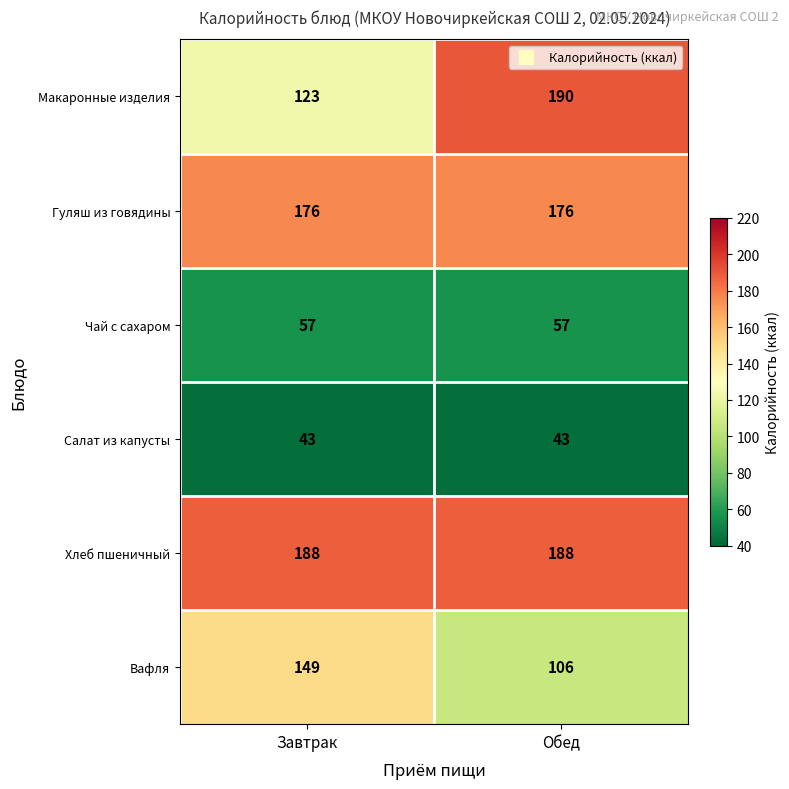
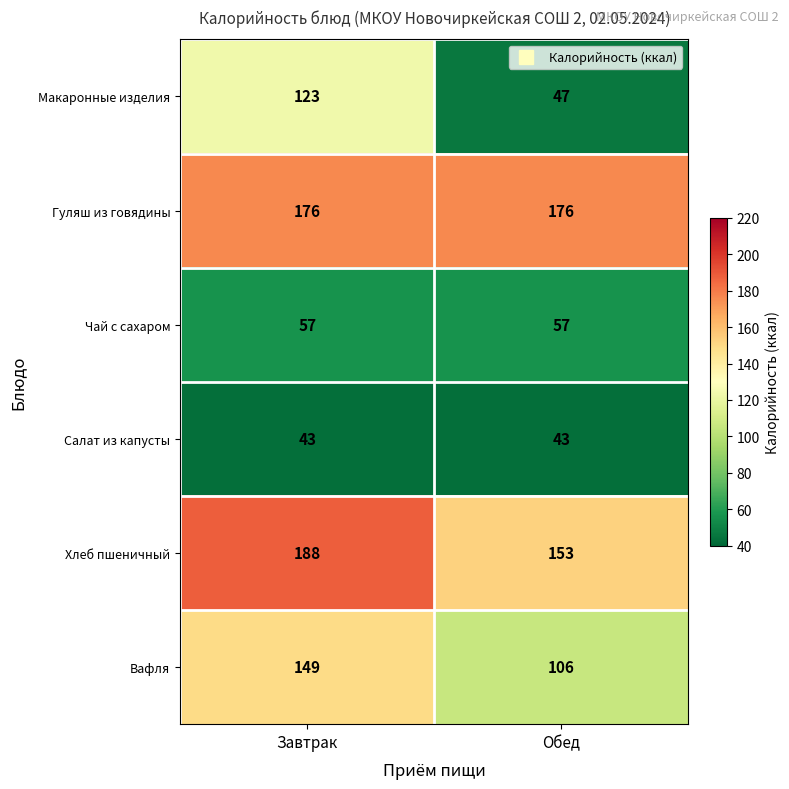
Макаронные изделия, Обед: 190 -> 47
Хлеб пшеничный, Обед: 188 -> 153
